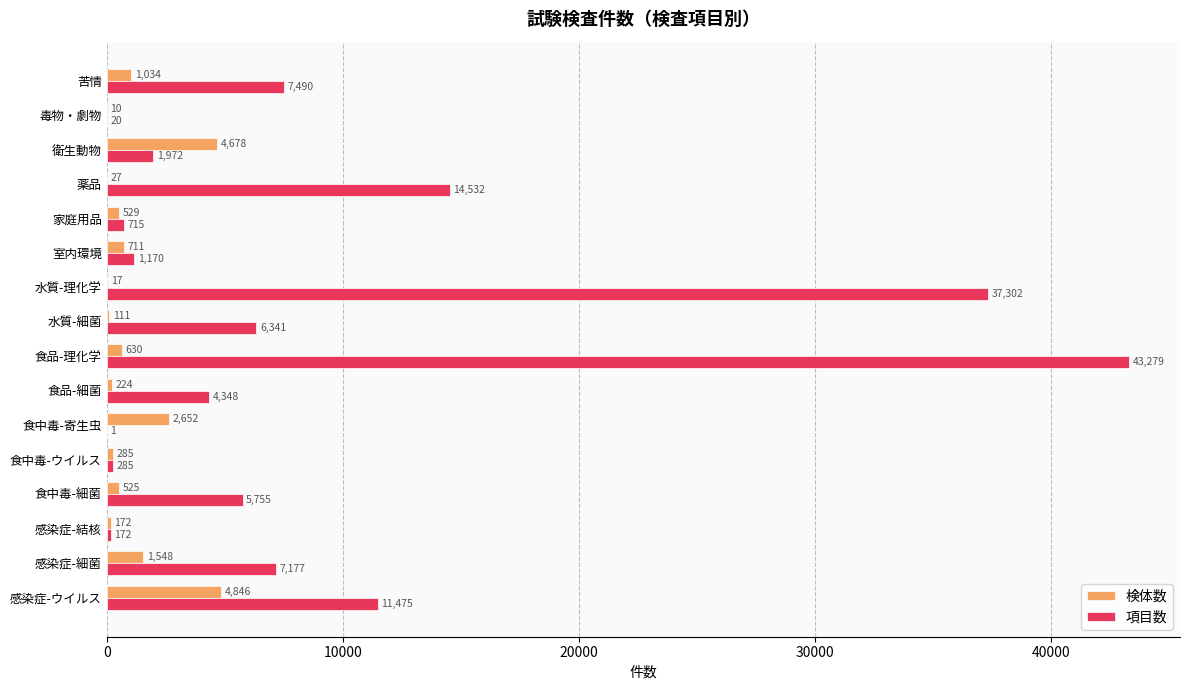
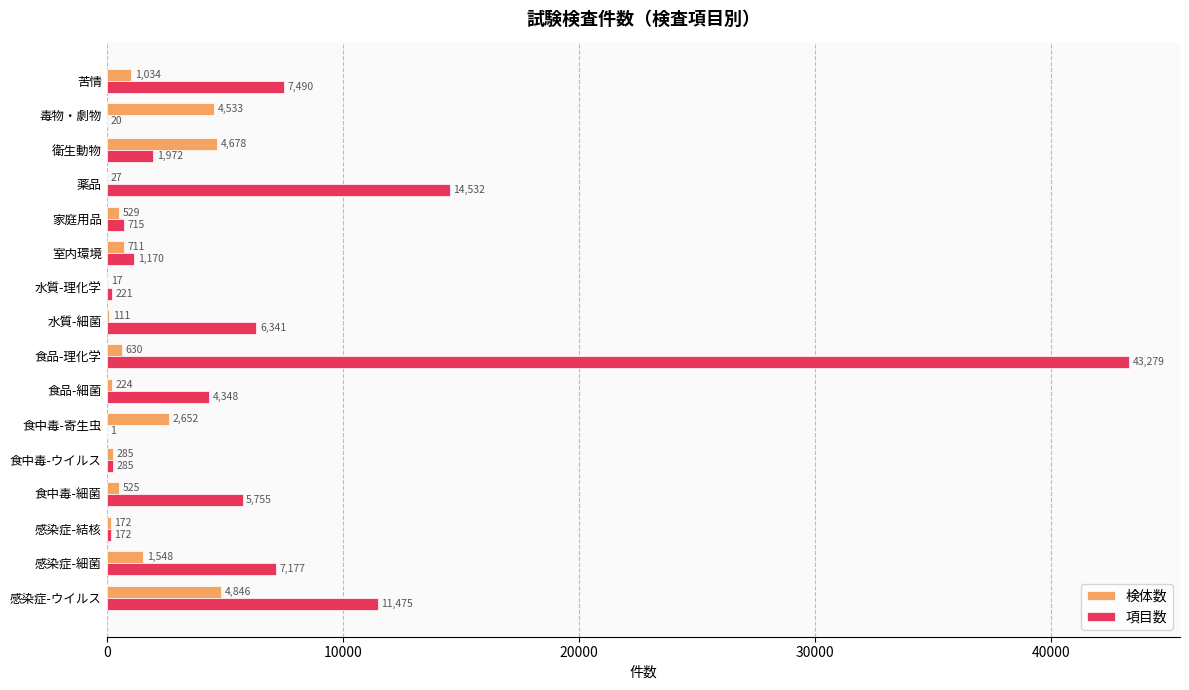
検体数, 毒物・劇物: 10 -> 4,533
項目数, 水質-理化学: 37,302 -> 221
